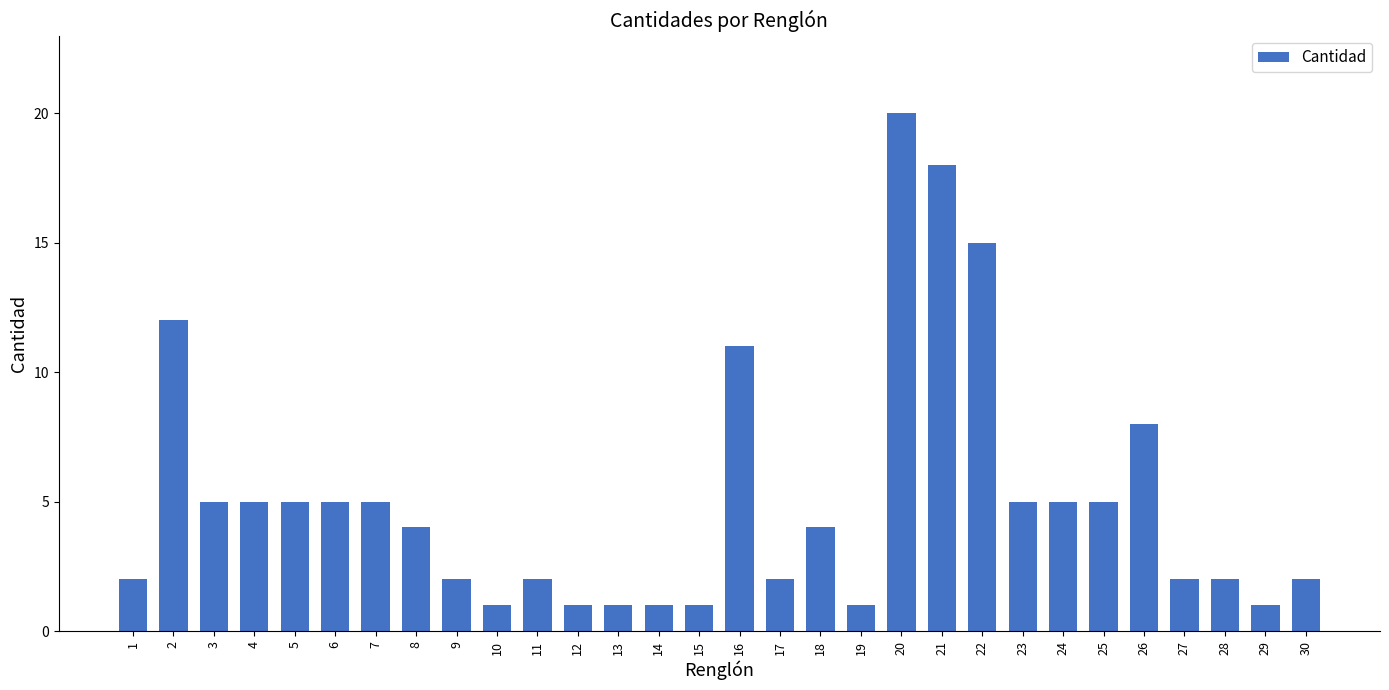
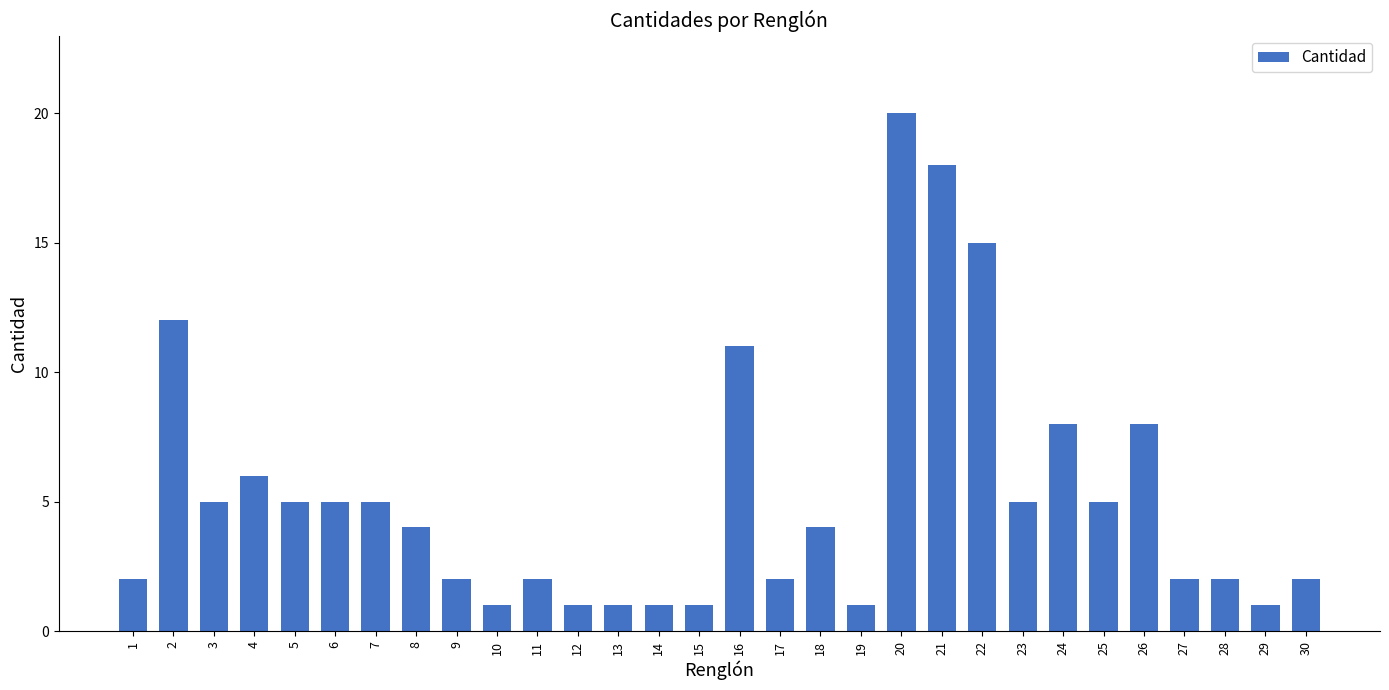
4: 5 -> 6
24: 5 -> 8
